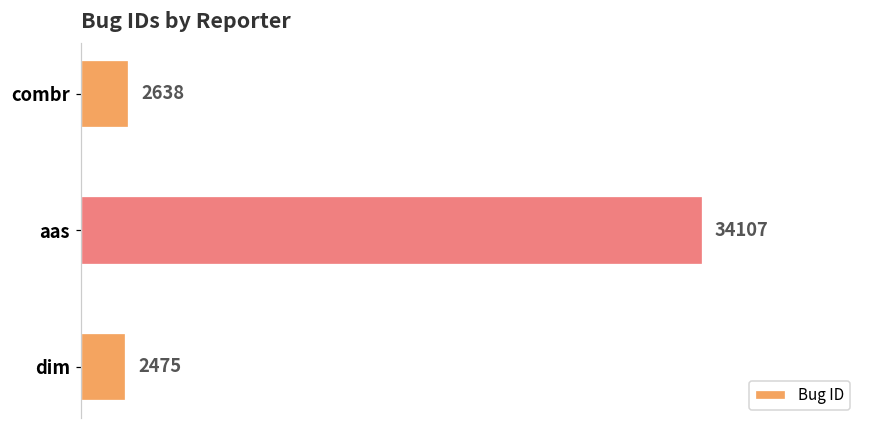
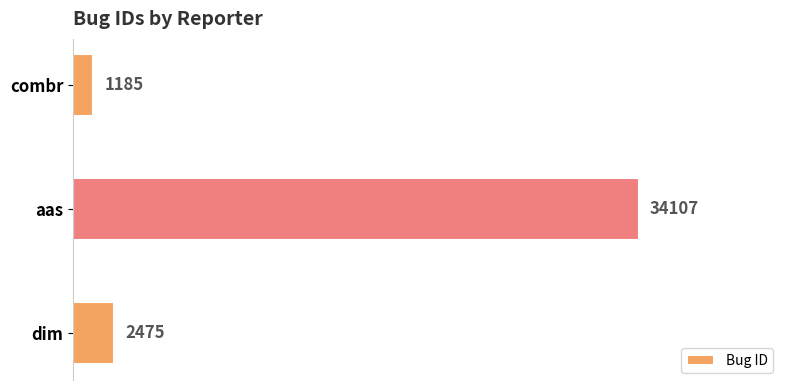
combr: 2638 -> 1185
